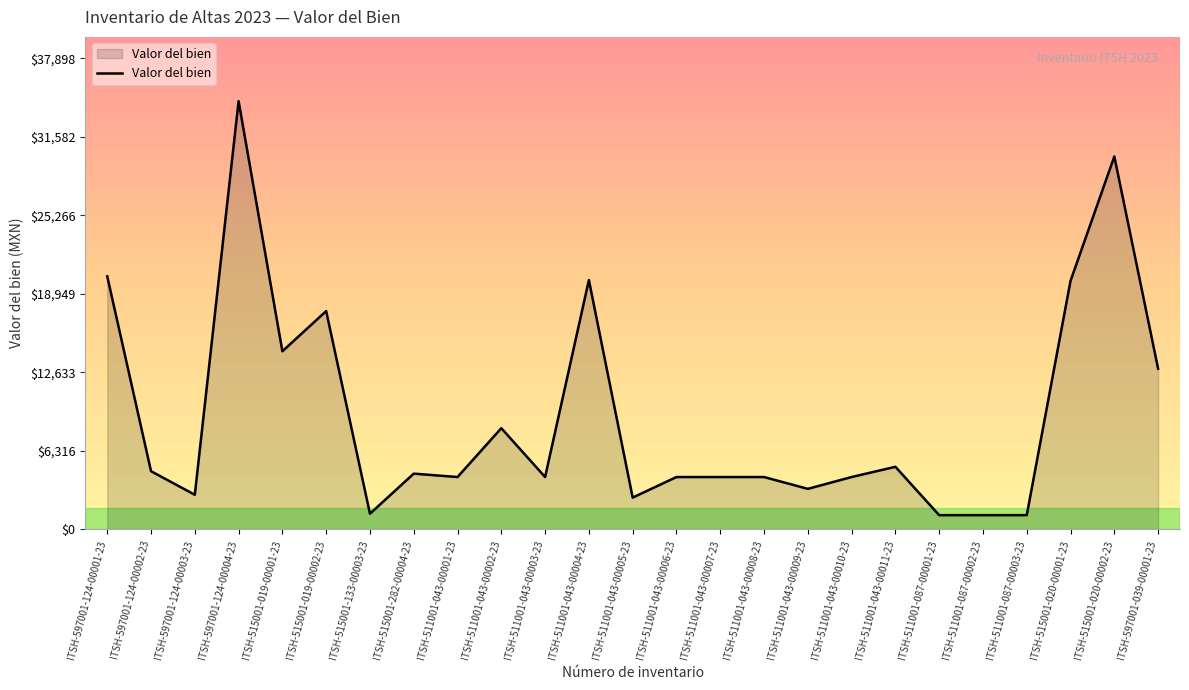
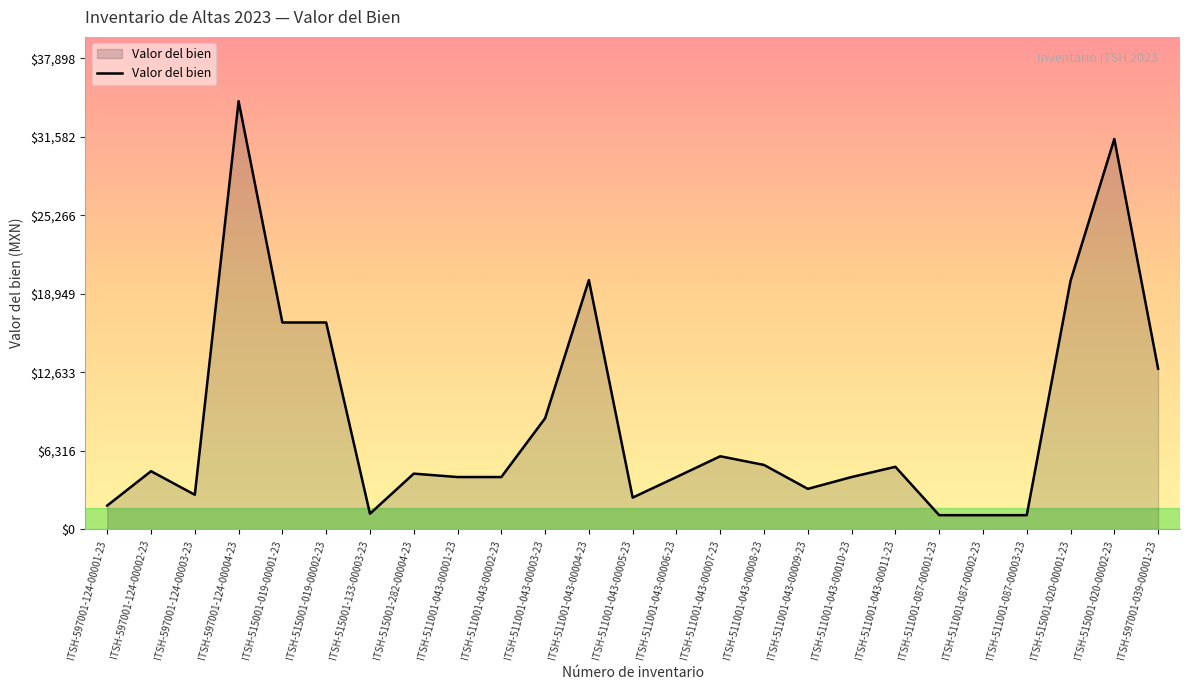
ITSH-597001-124-00001-23: $20,400 -> $1,900
ITSH-515001-019-00001-23: $14,300 -> $16,600
ITSH-515001-019-00002-23: $17,600 -> $16,600
ITSH-511001-043-00002-23: $8,100 -> $4,200
ITSH-511001-043-00003-23: $4,200 -> $8,900
ITSH-511001-043-00007-23: $4,200 -> $5,900
ITSH-511001-043-00008-23: $4,200 -> $5,200
ITSH-515001-020-00002-23: $30,000 -> $31,400
